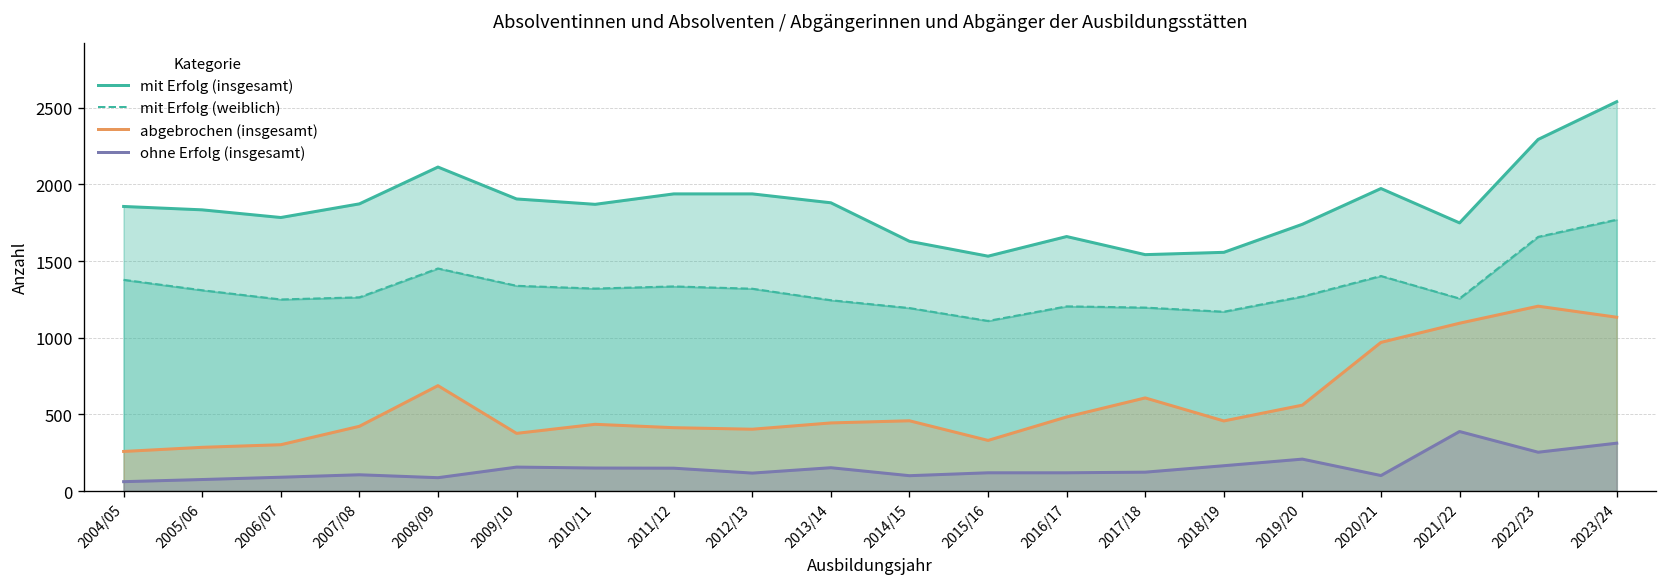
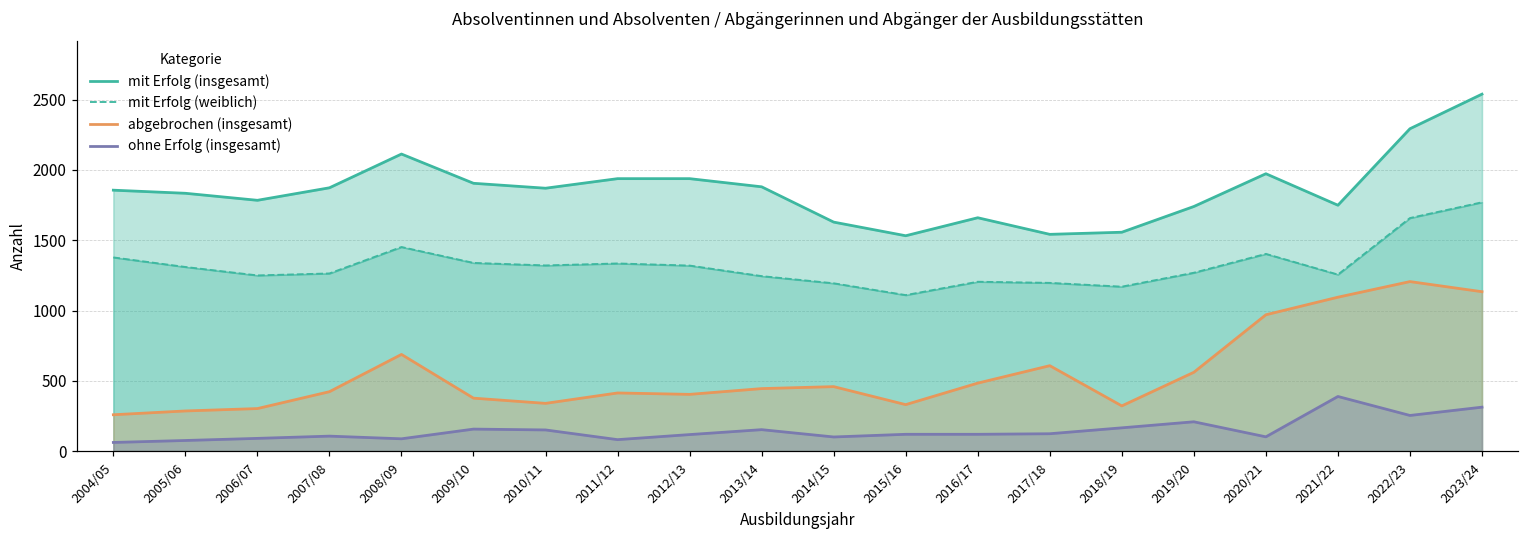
abgebrochen (insgesamt), 2010/11: 440 -> 340
ohne Erfolg (insgesamt), 2011/12: 150 -> 80
abgebrochen (insgesamt), 2018/19: 460 -> 320
